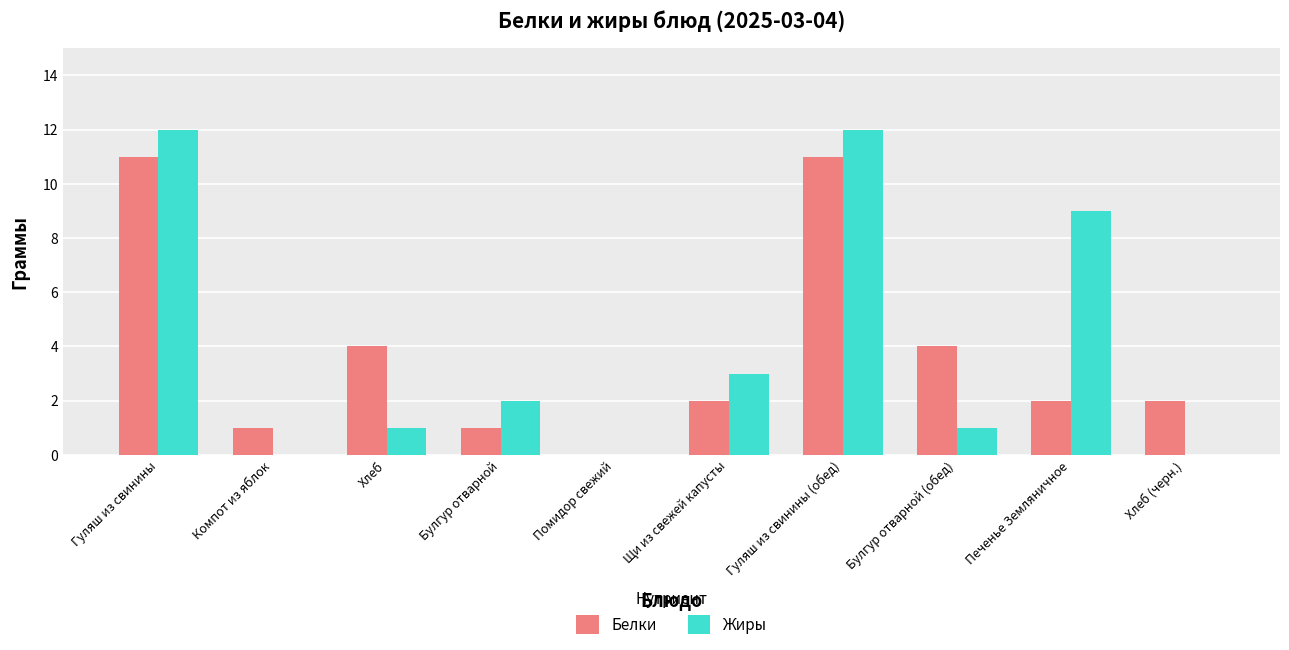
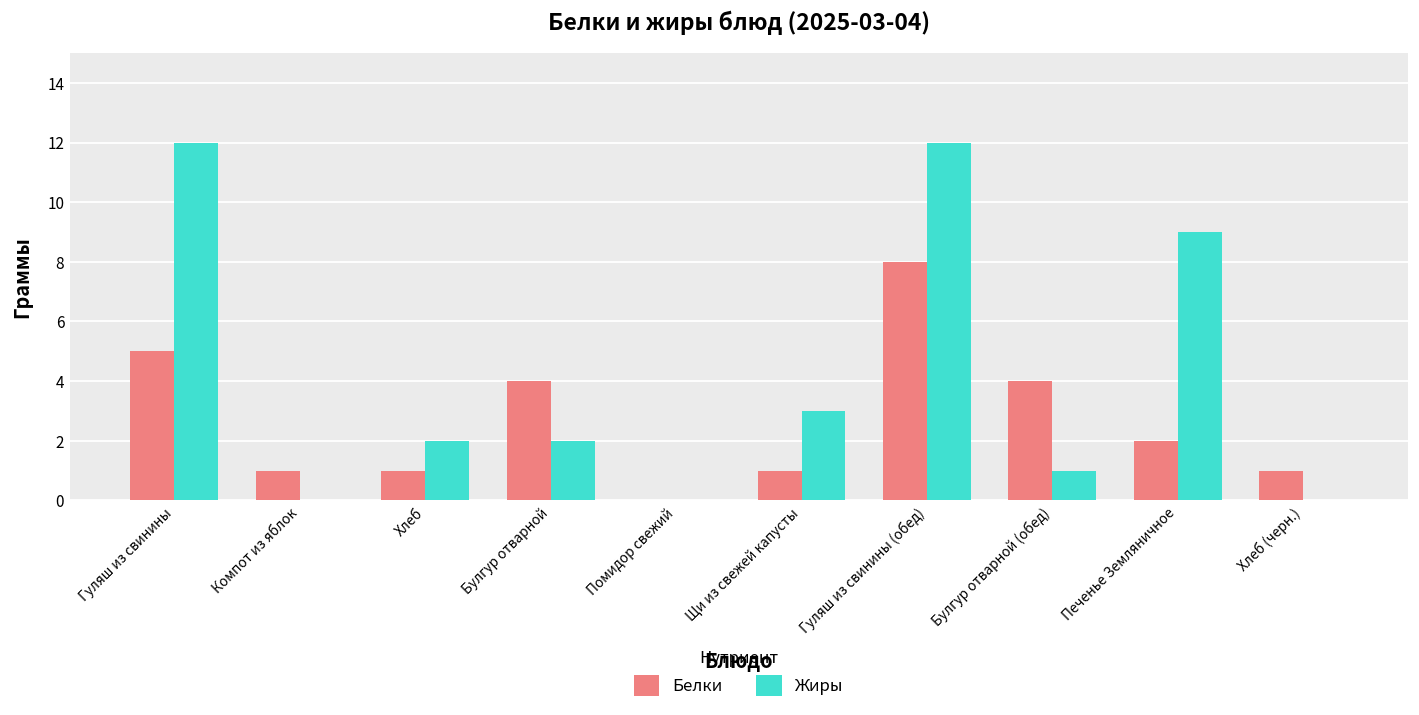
Белки, Гуляш из свинины: 11 -> 5
Белки, Хлеб: 4 -> 1
Жиры, Хлеб: 1 -> 2
Белки, Булгур отварной: 1 -> 4
Белки, Щи из свежей капусты: 2 -> 1
Белки, Гуляш из свинины (обед): 11 -> 8
Белки, Хлеб (черн.): 2 -> 1
